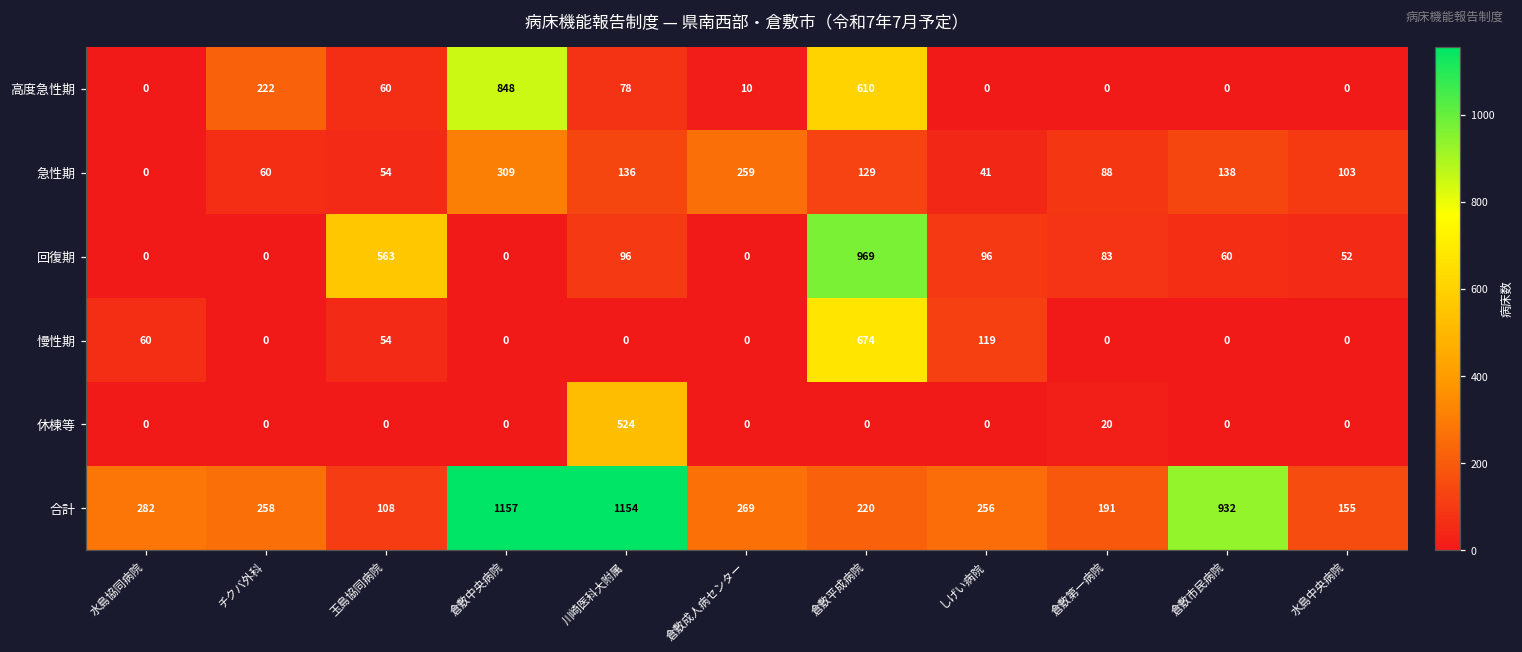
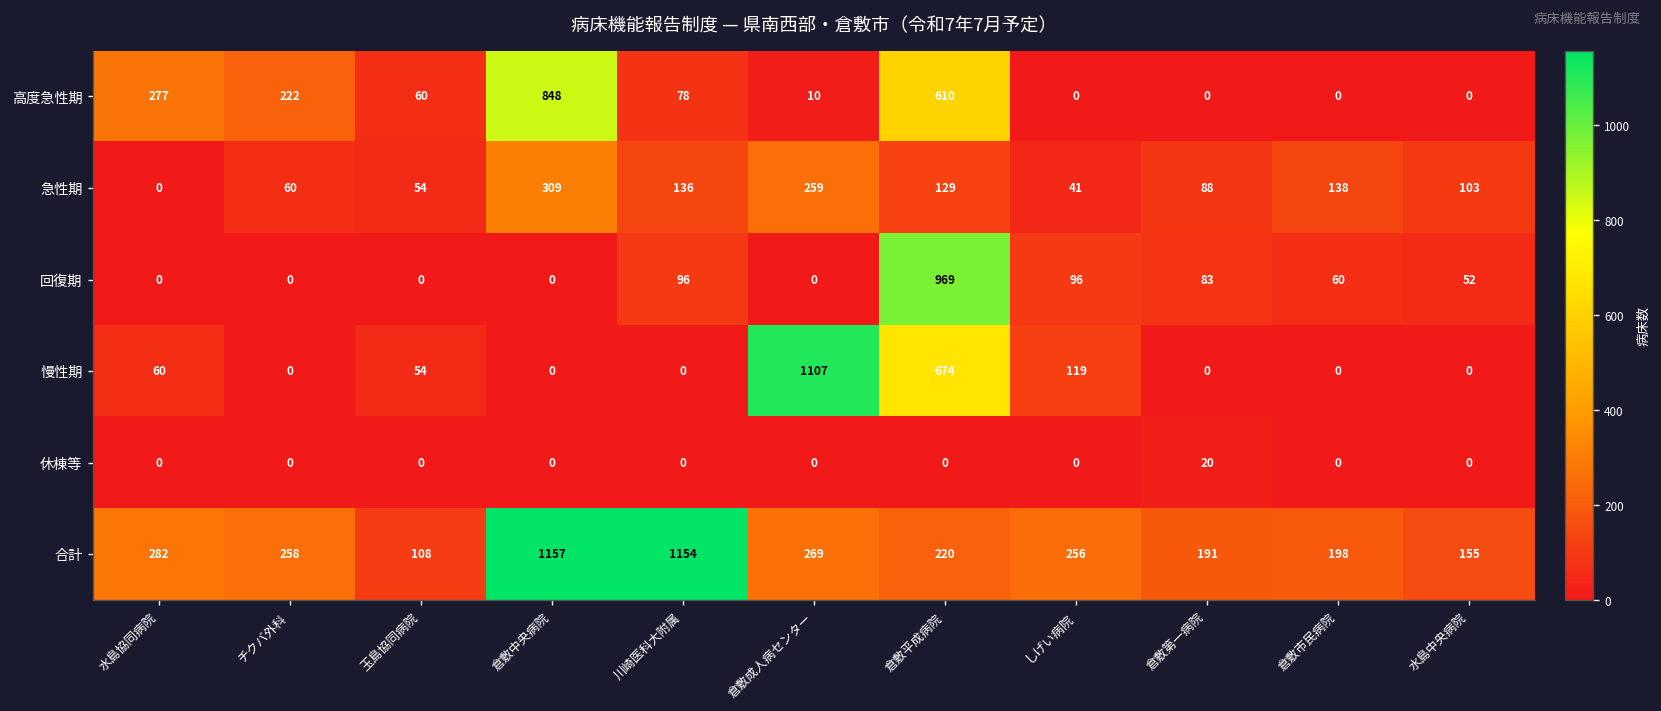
高度急性期, 水島協同病院: 0 -> 277
回復期, 玉島協同病院: 563 -> 0
慢性期, 倉敷成人病センター: 0 -> 1107
休棟等, 川崎医科大附属: 524 -> 0
合計, 倉敷市民病院: 932 -> 198
